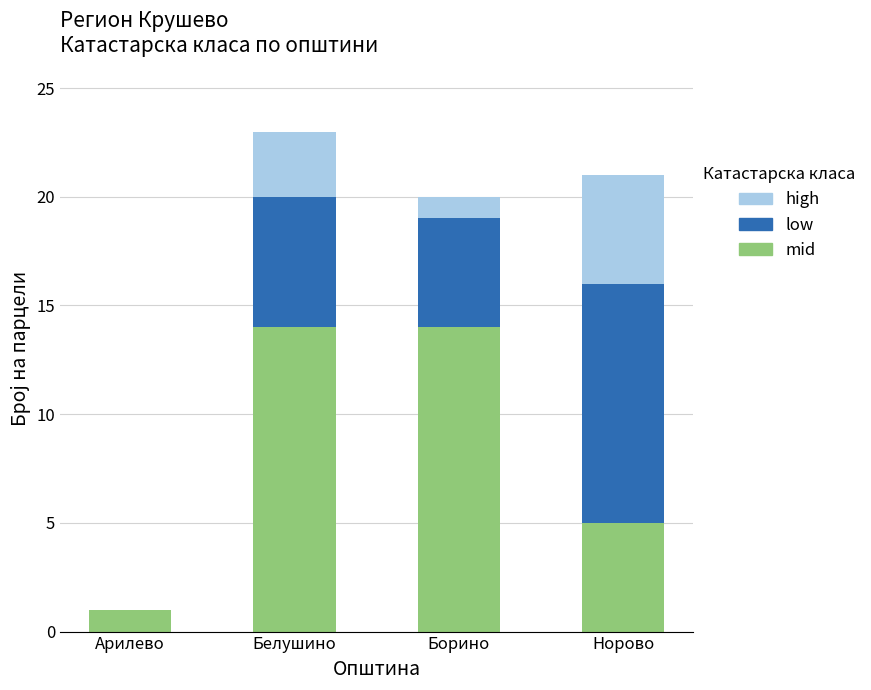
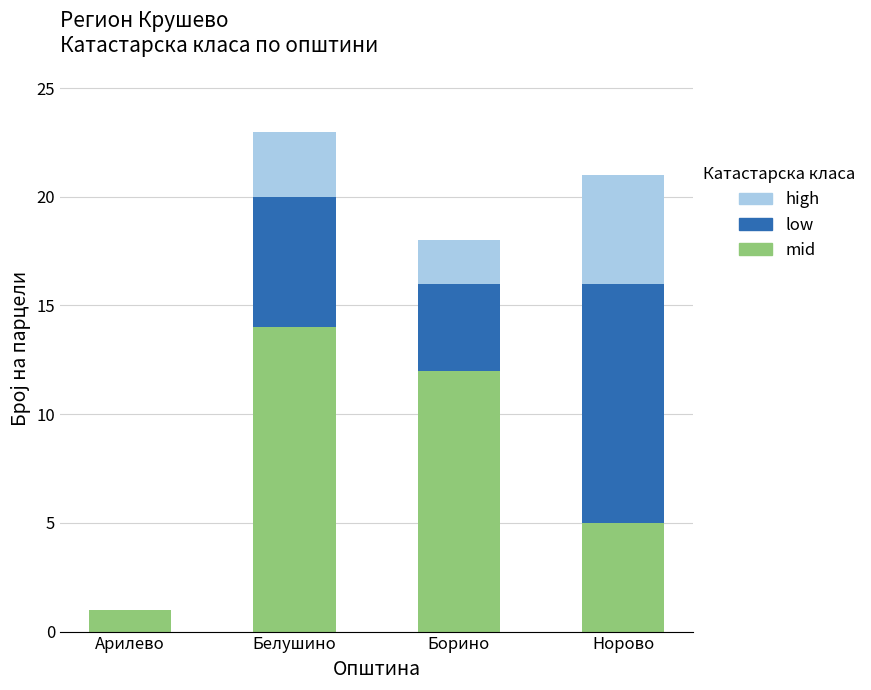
mid, Борино: 14 -> 12
low, Борино: 5 -> 4
high, Борино: 1 -> 2
